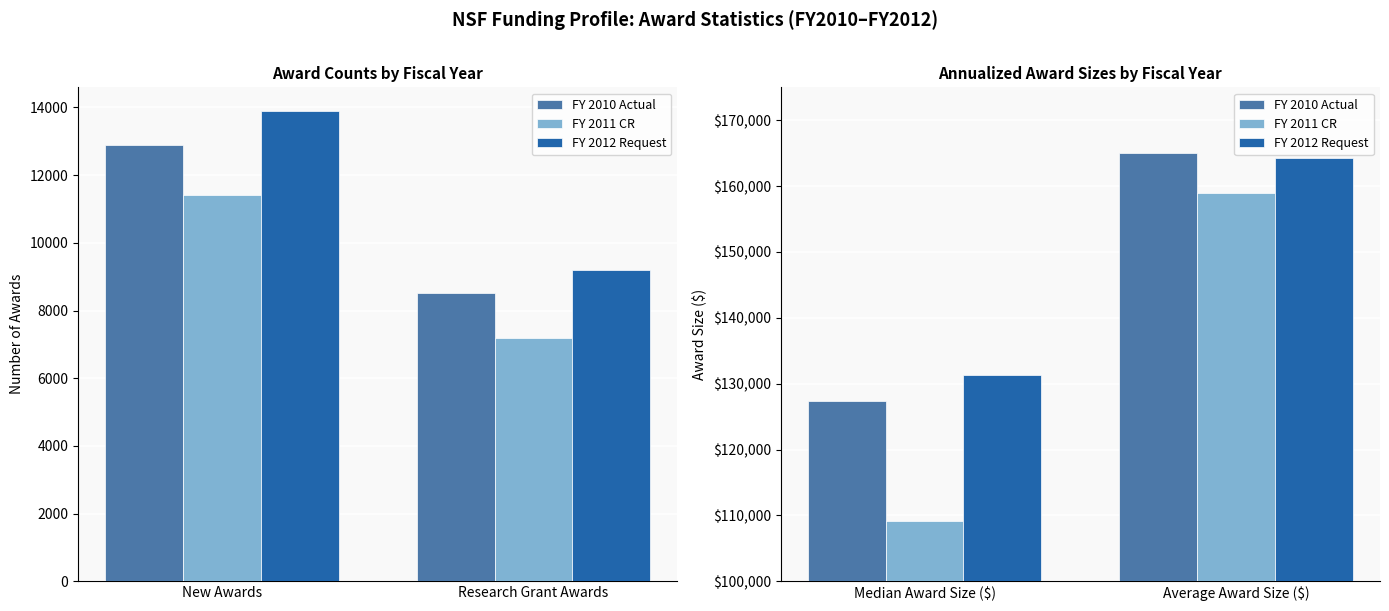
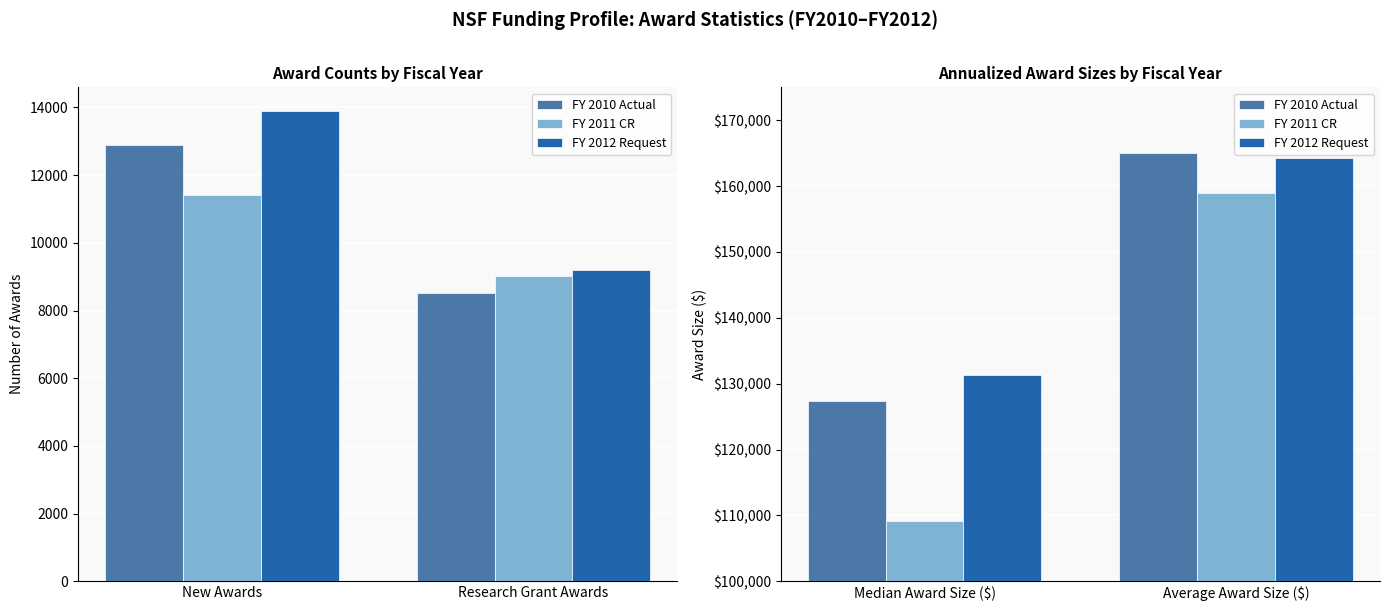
Award Counts by Fiscal Year, FY 2011 CR, Research Grant Awards: 7200 -> 9000
